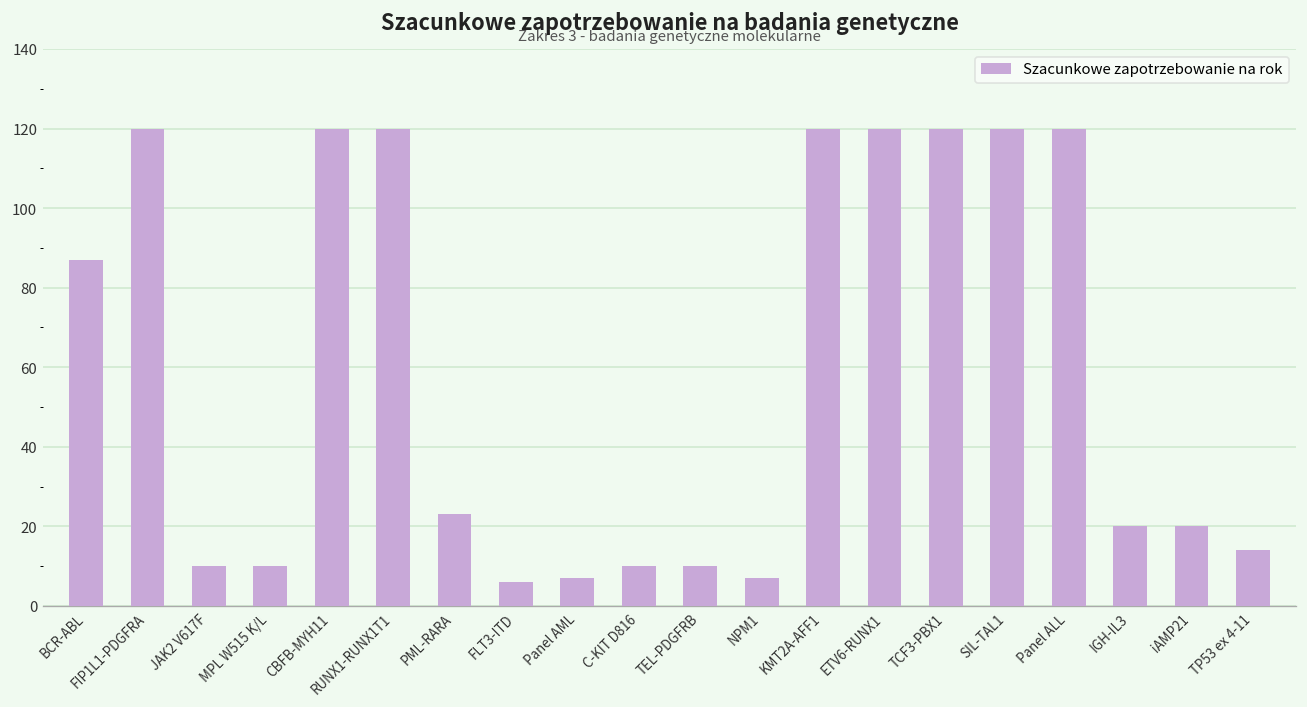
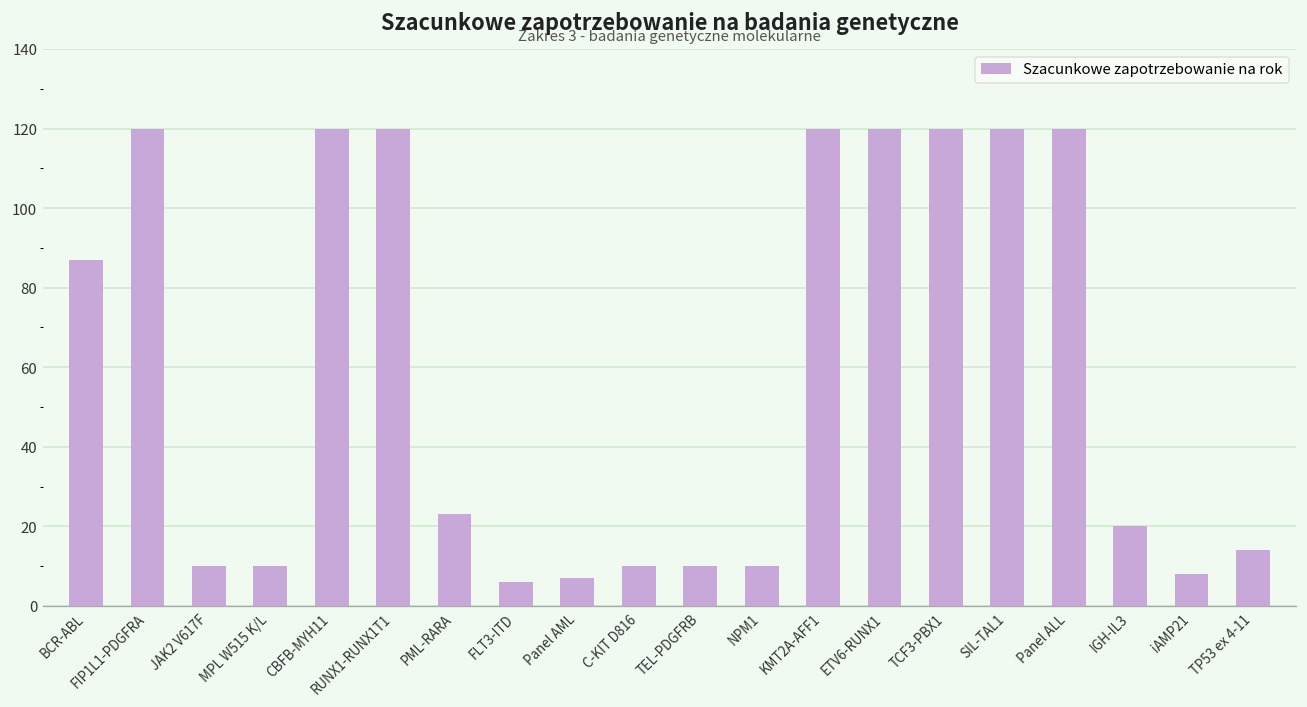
NPM1: 7 -> 10
iAMP21: 20 -> 8
